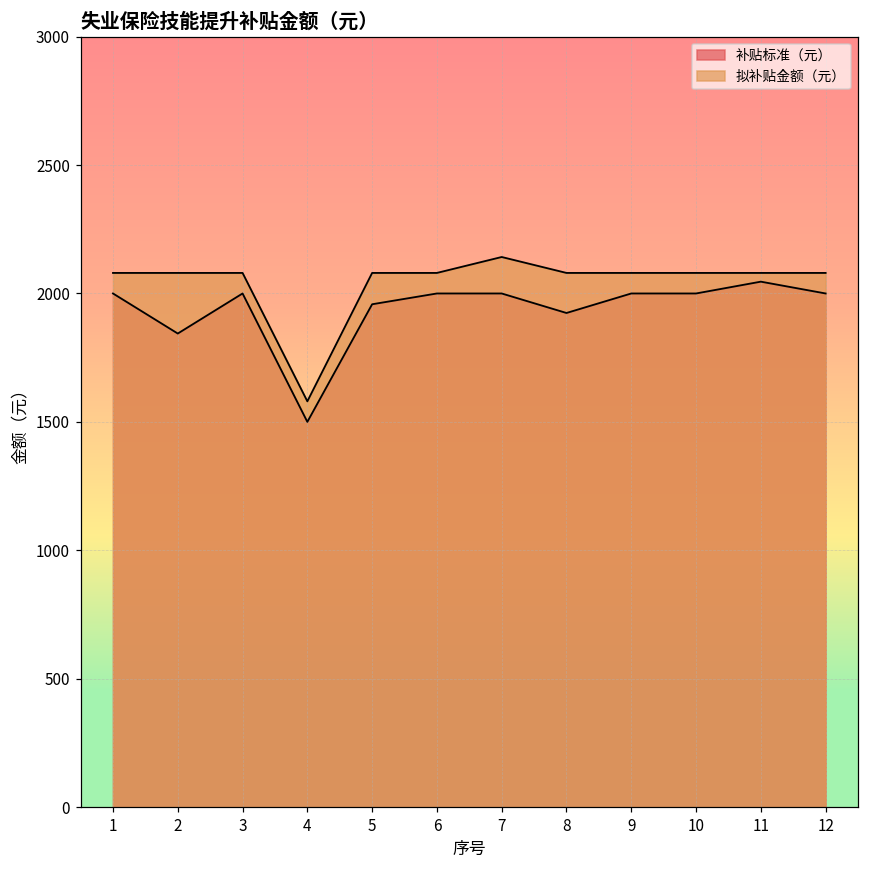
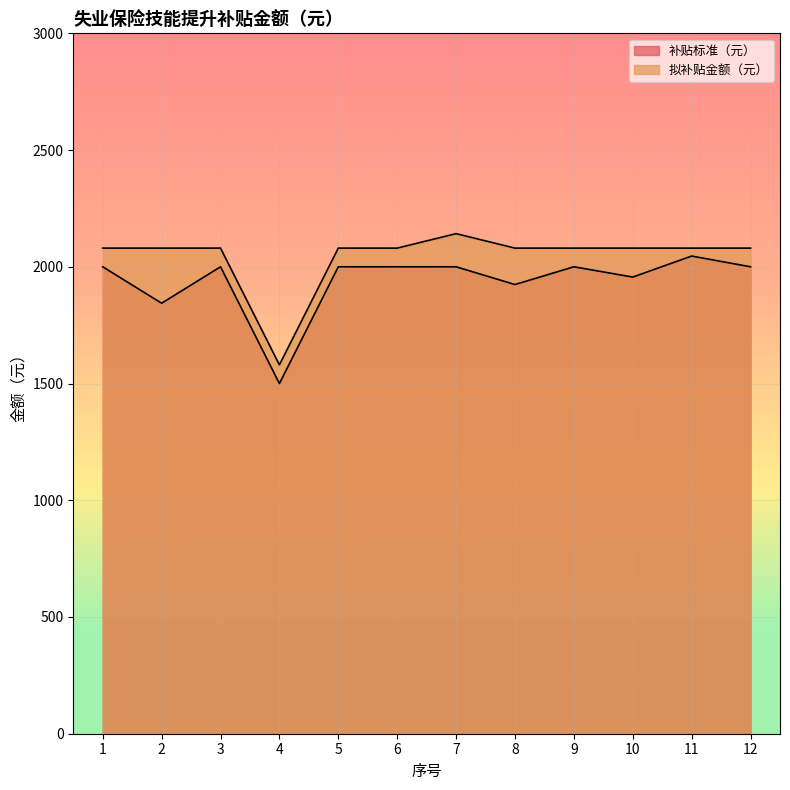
补贴标准（元）, 5: 1960 -> 2000
补贴标准（元）, 10: 2000 -> 1960
